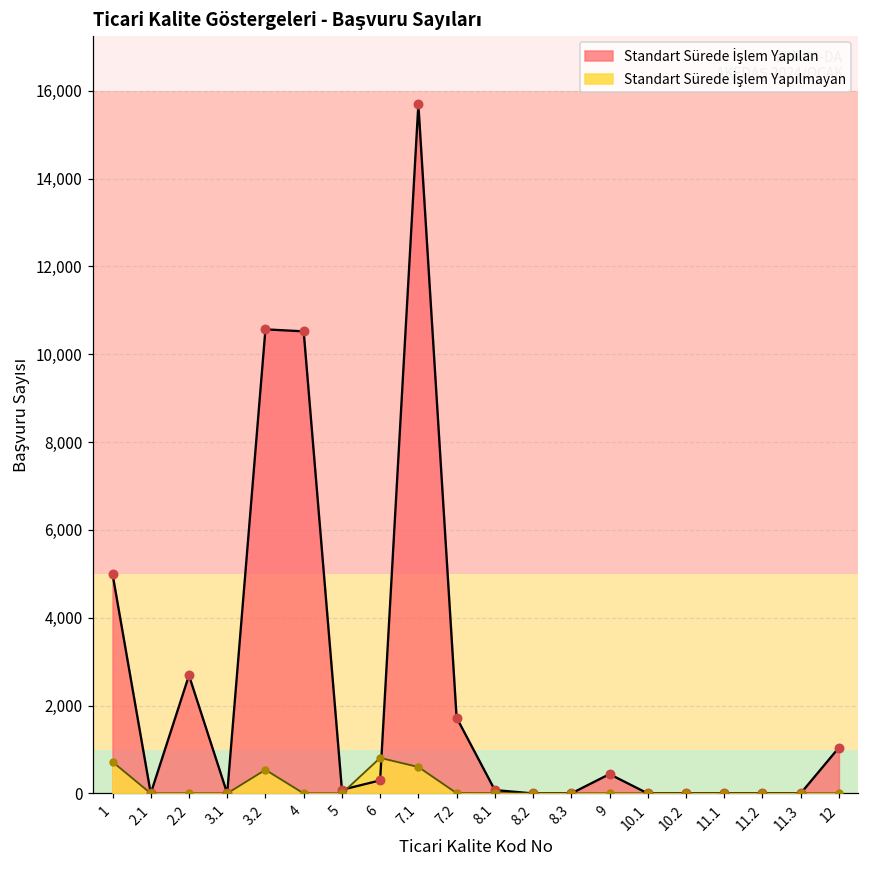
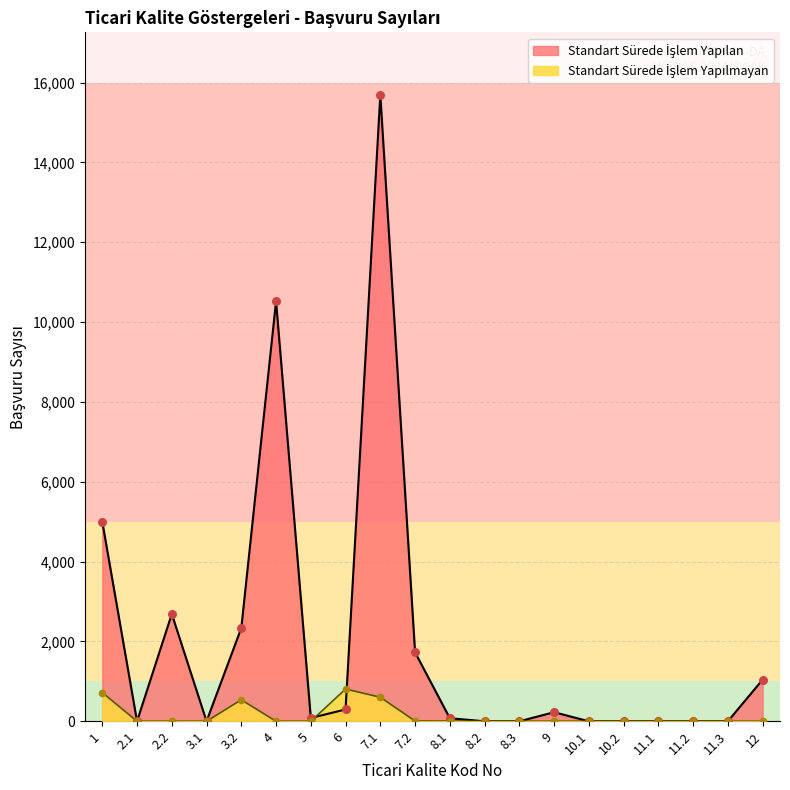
Standart Sürede İşlem Yapılan, 3.2: 10,600 -> 2,300
Standart Sürede İşlem Yapılan, 9: 400 -> 200
